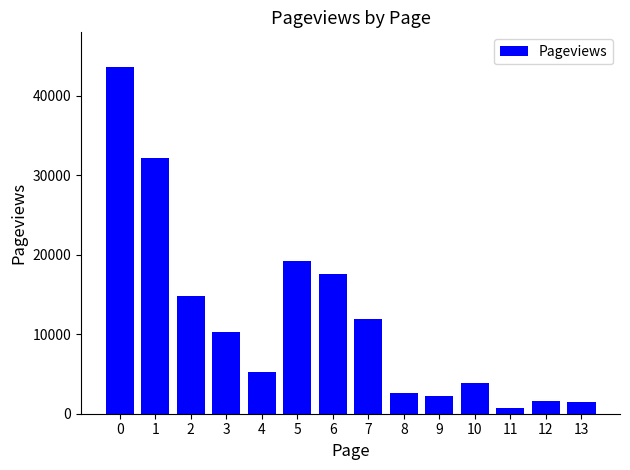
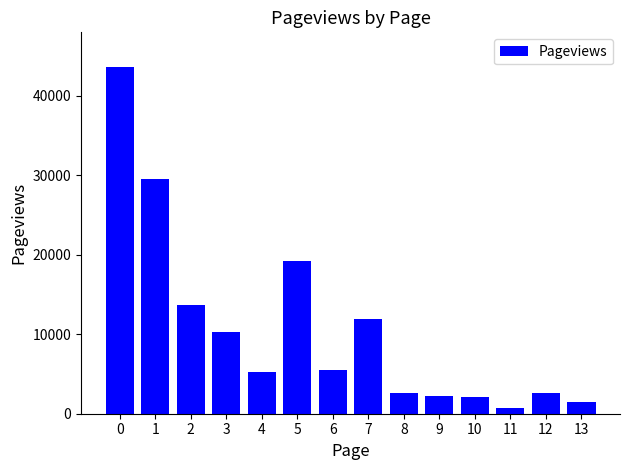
1: 32000 -> 30000
2: 15000 -> 14000
6: 18000 -> 6000
10: 4000 -> 2000
12: 2000 -> 3000
